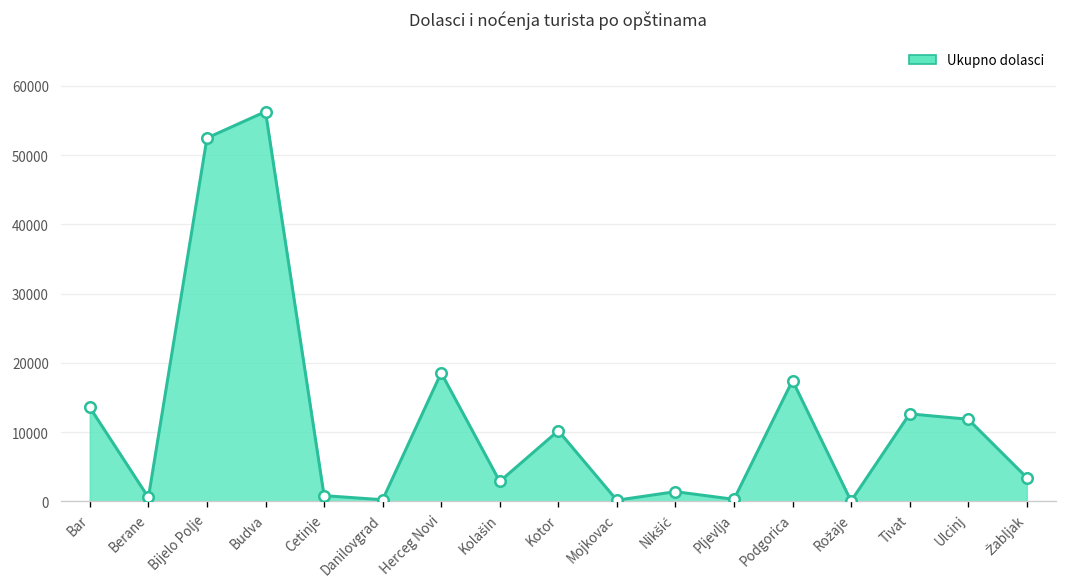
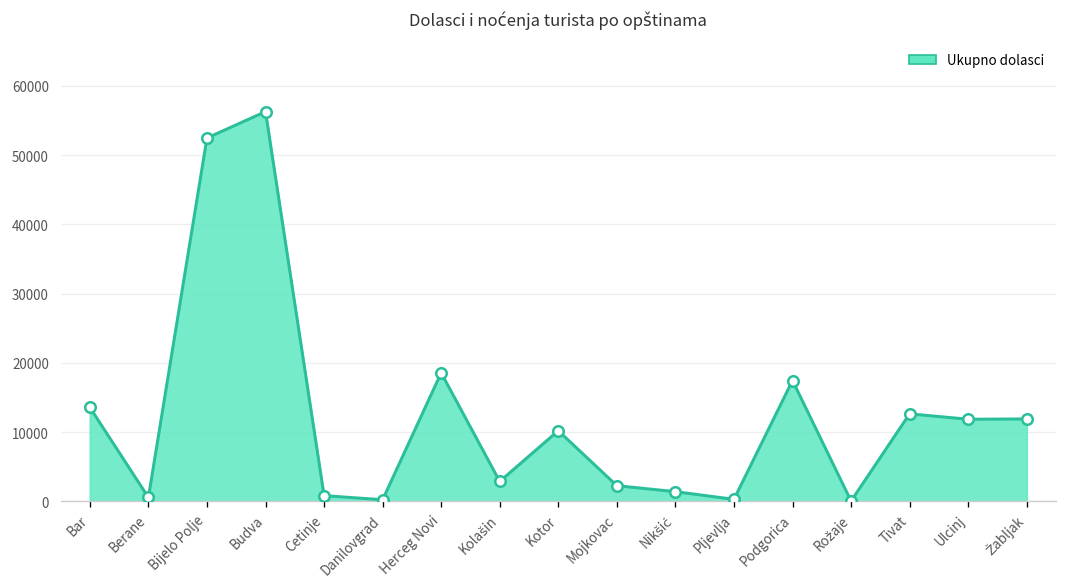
Mojkovac: 0 -> 2000
Žabljak: 3000 -> 12000
